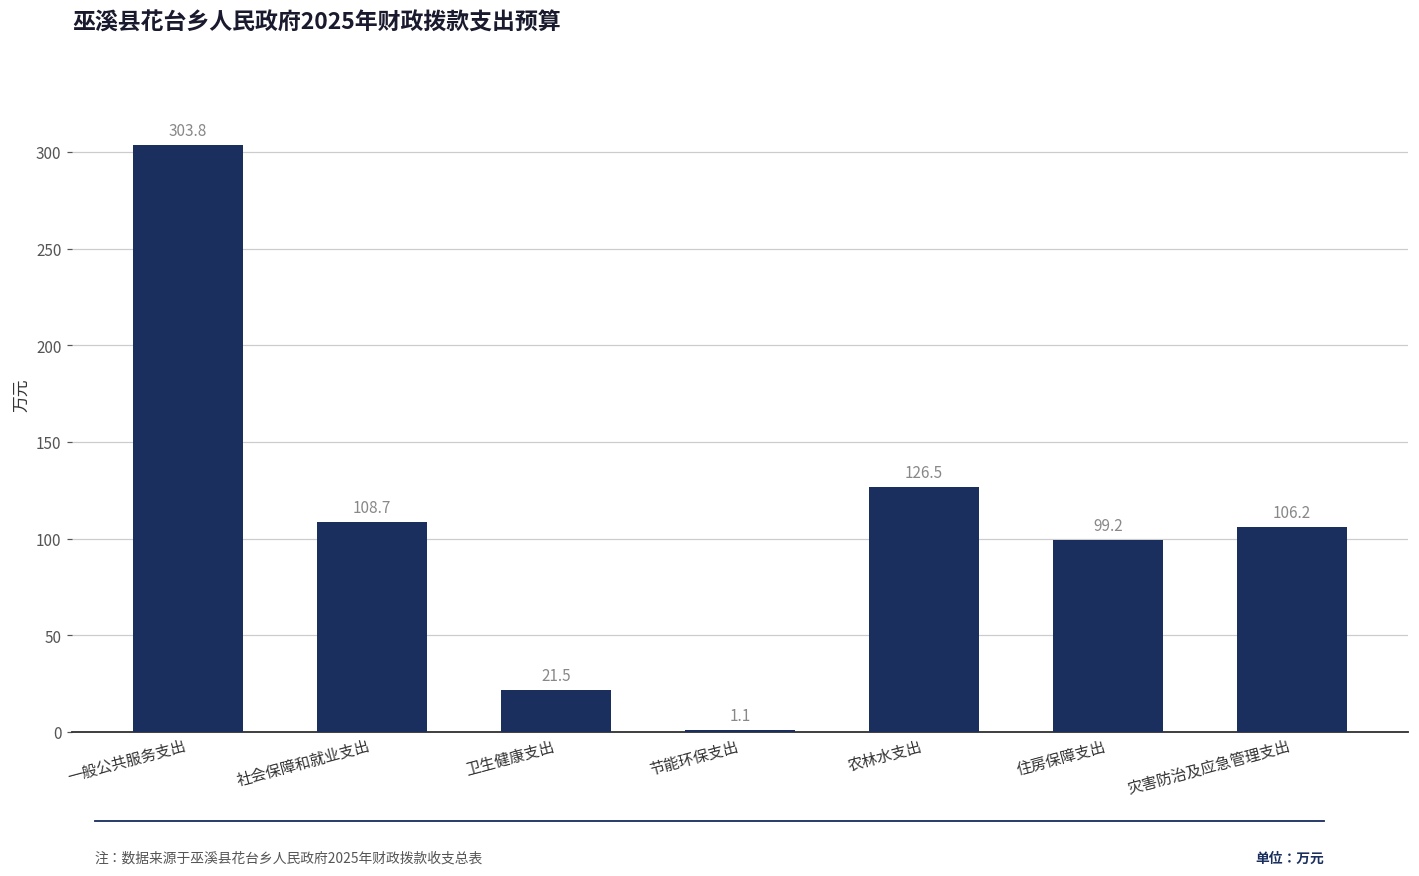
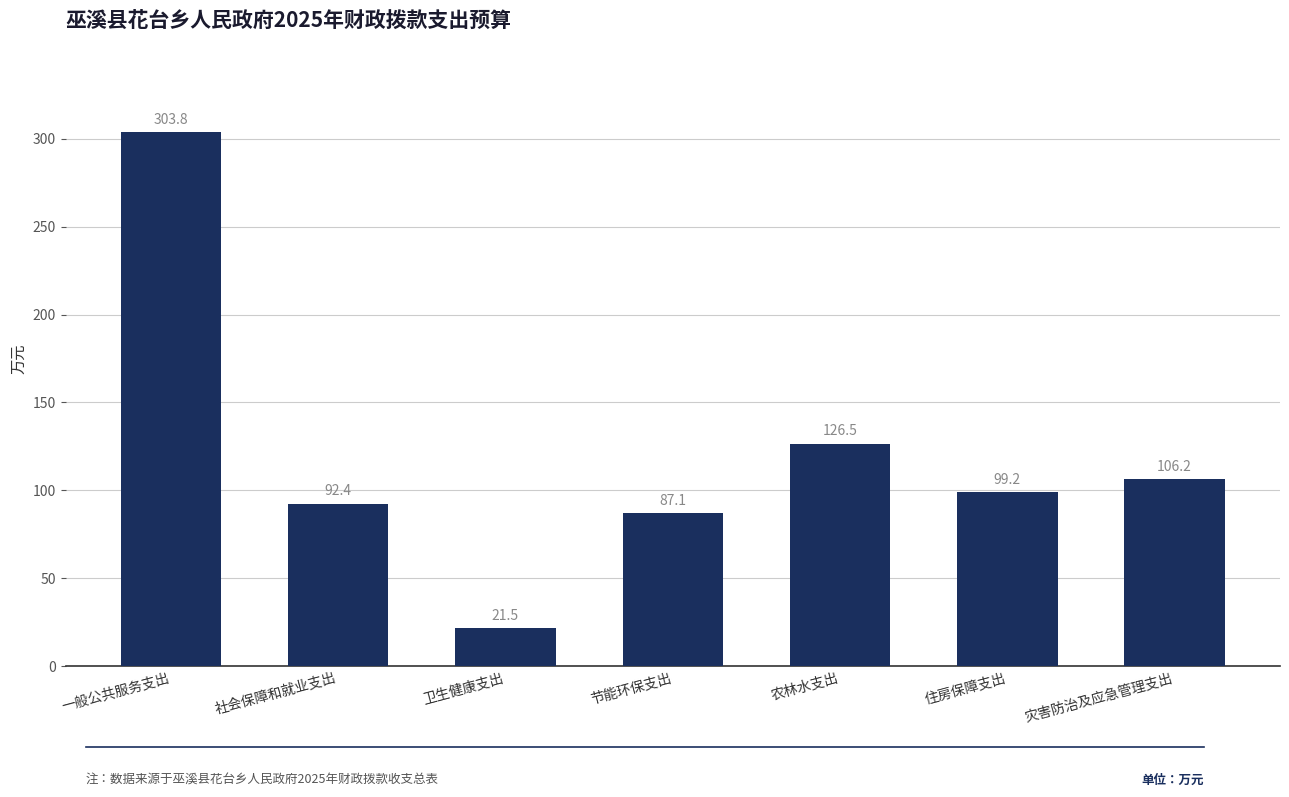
社会保障和就业支出: 108.7 -> 92.4
节能环保支出: 1.1 -> 87.1
